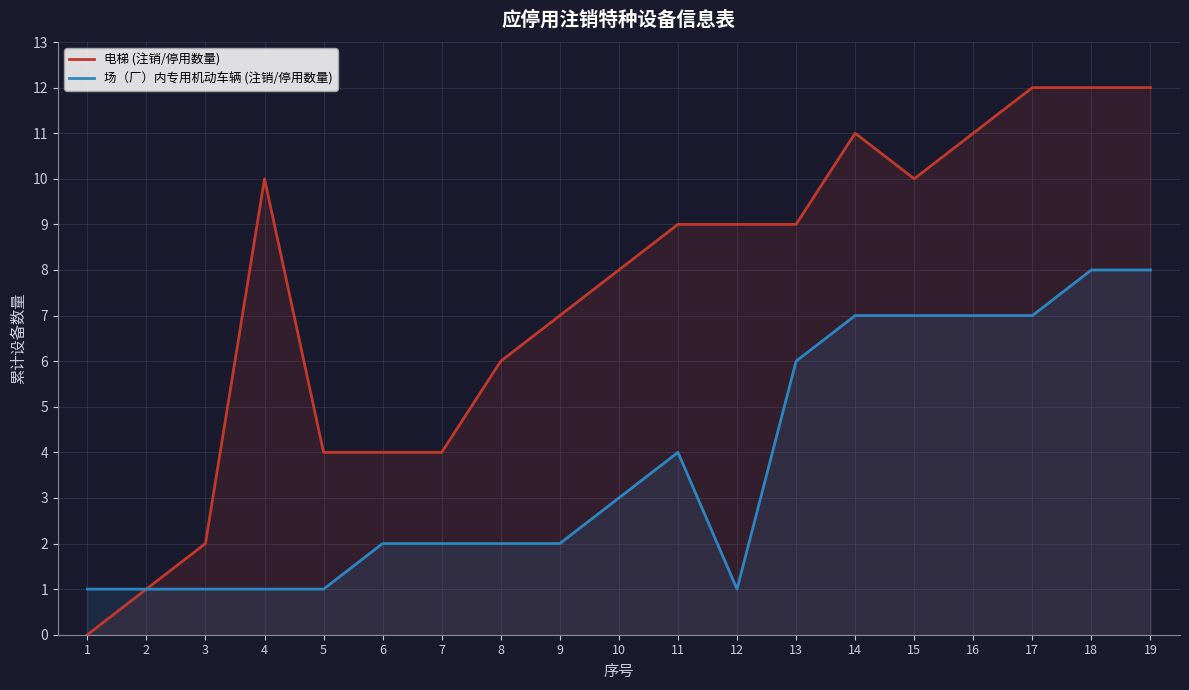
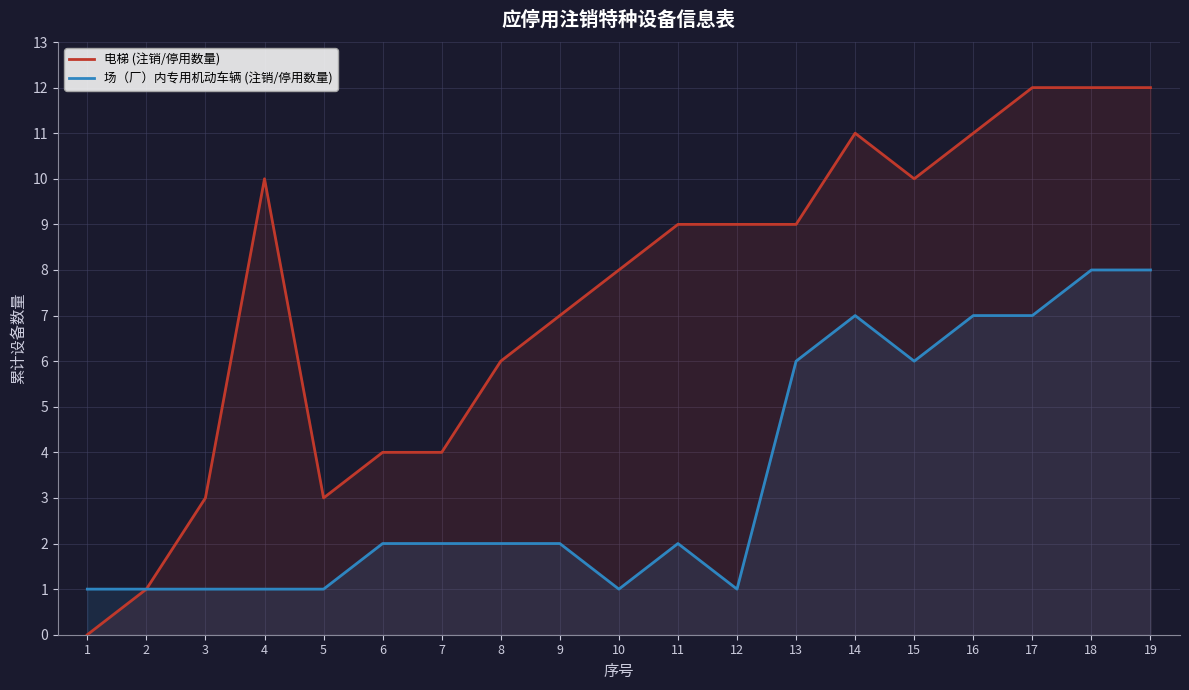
电梯 (注销/停用数量), 3: 2 -> 3
电梯 (注销/停用数量), 5: 4 -> 3
场（厂）内专用机动车辆 (注销/停用数量), 10: 3 -> 1
场（厂）内专用机动车辆 (注销/停用数量), 11: 4 -> 2
场（厂）内专用机动车辆 (注销/停用数量), 15: 7 -> 6
